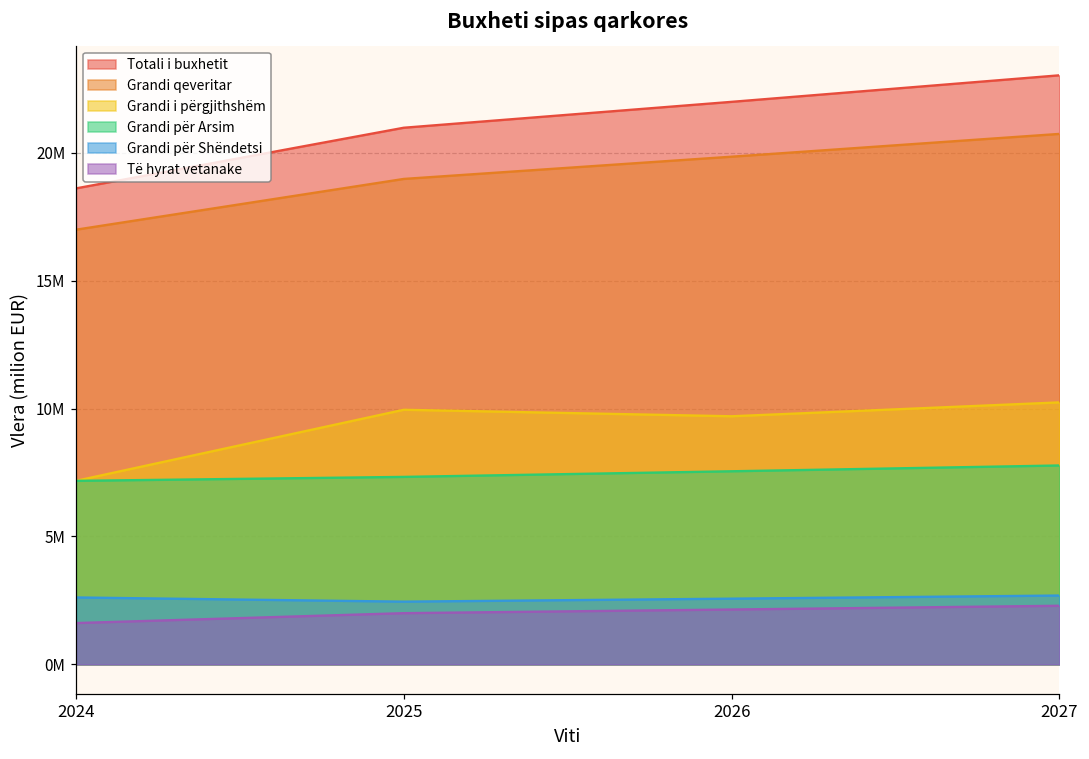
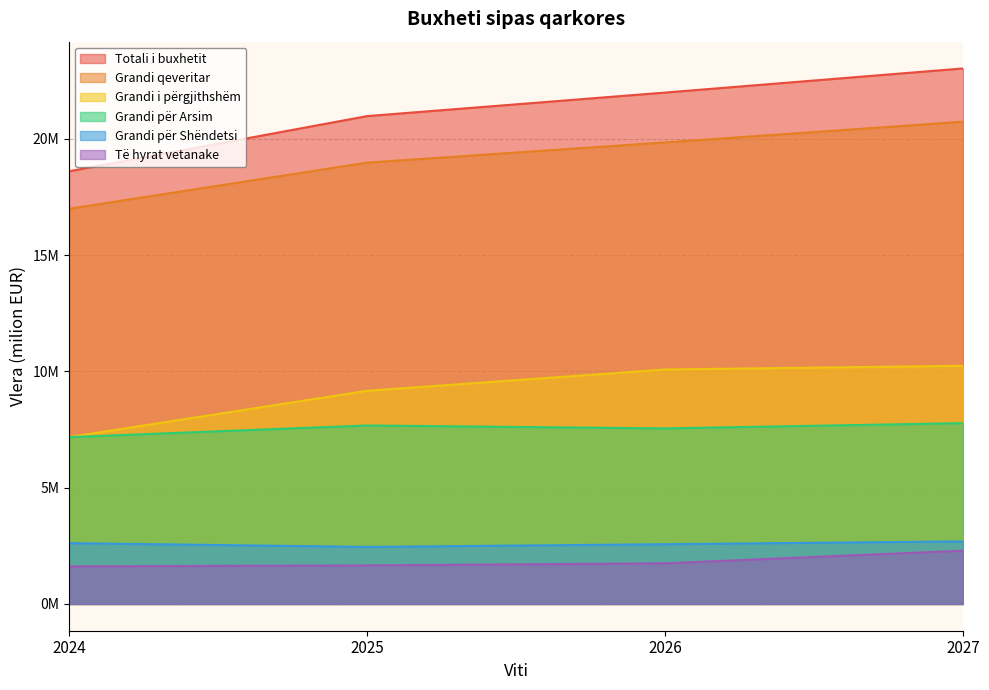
Grandi i përgjithshëm, 2025: 10000000 -> 9200000
Grandi për Arsim, 2025: 7300000 -> 7700000
Të hyrat vetanake, 2025: 2000000 -> 1700000
Grandi i përgjithshëm, 2026: 9700000 -> 10100000
Të hyrat vetanake, 2026: 2100000 -> 1700000
